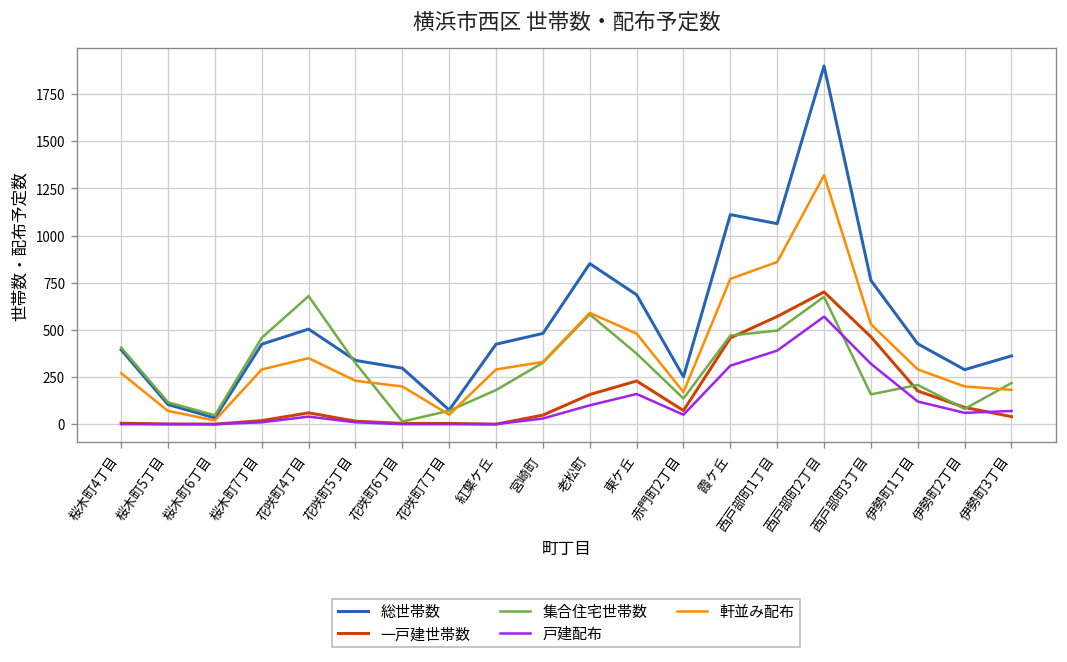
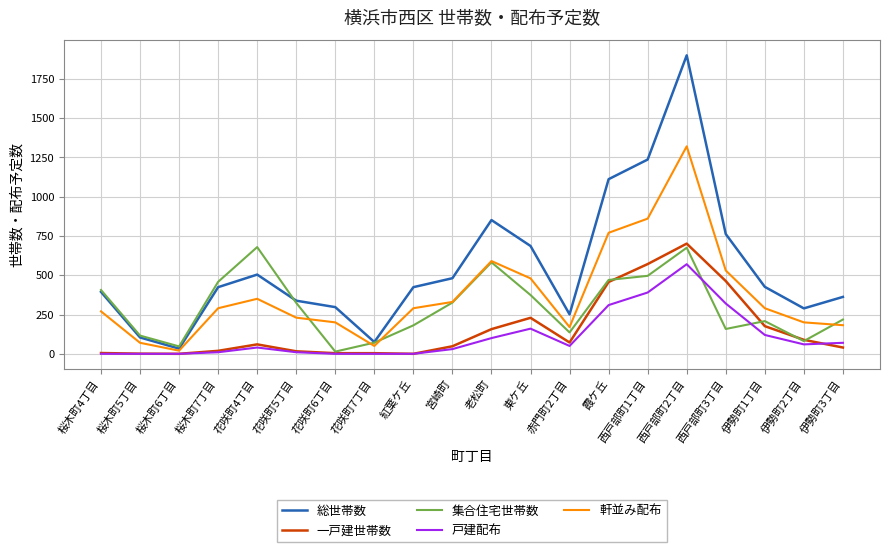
総世帯数, 西戸部町1丁目: 1060 -> 1240
